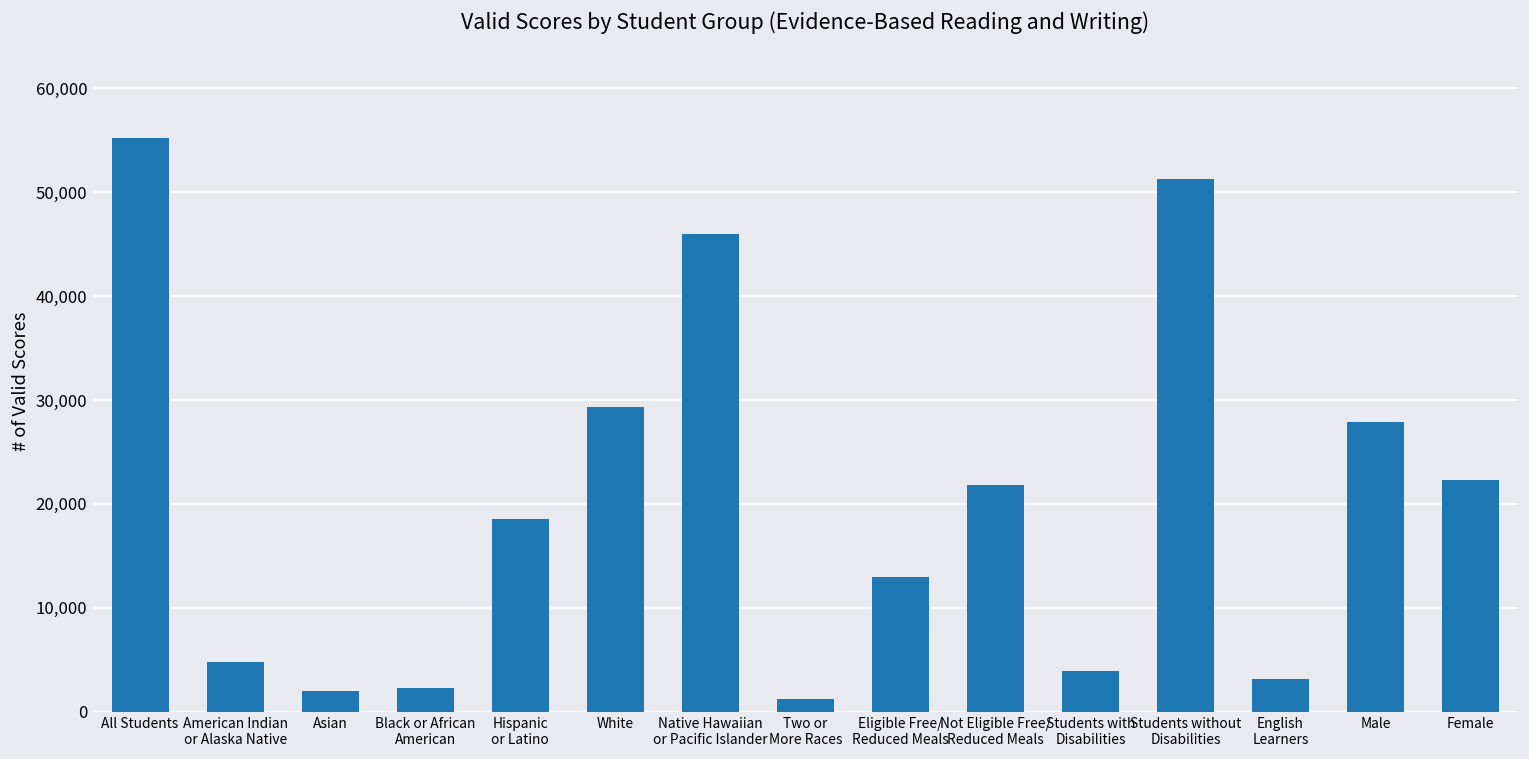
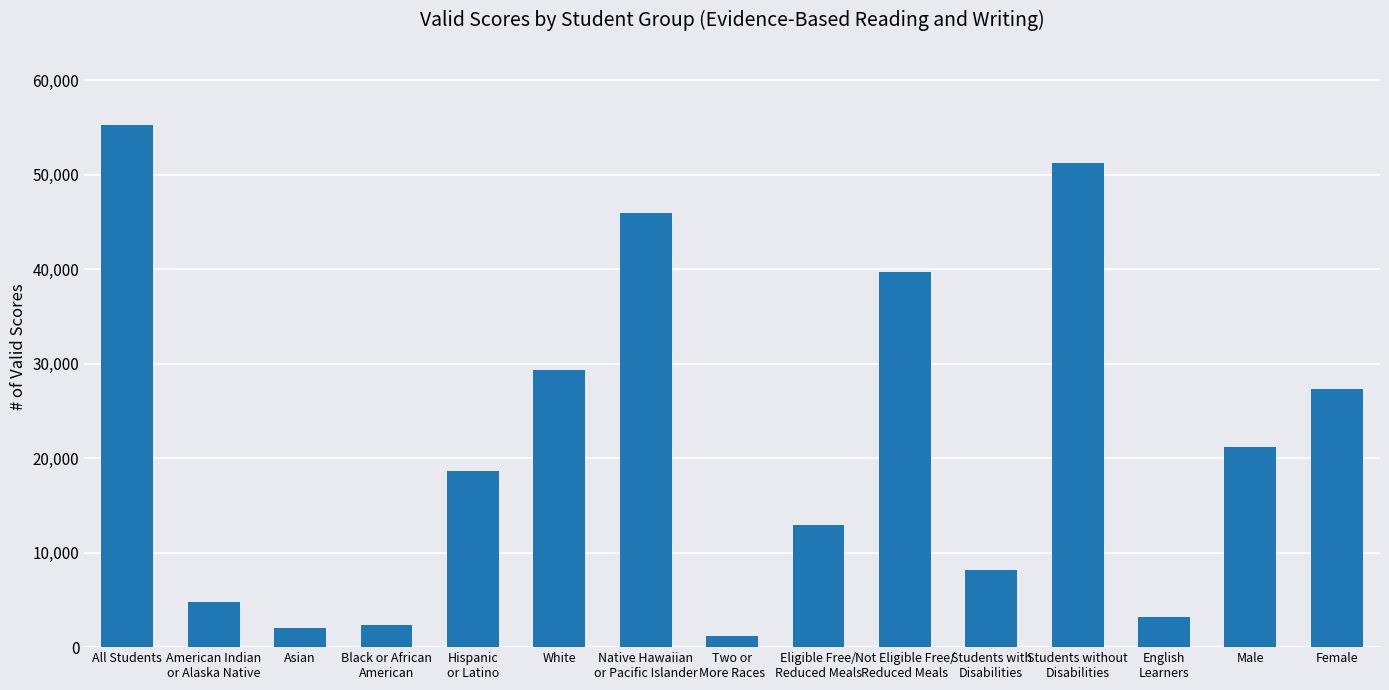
Not Eligible Free/ Reduced Meals: 22,000 -> 40,000
Students with Disabilities: 4,000 -> 8,000
Male: 28,000 -> 21,000
Female: 22,000 -> 27,000
